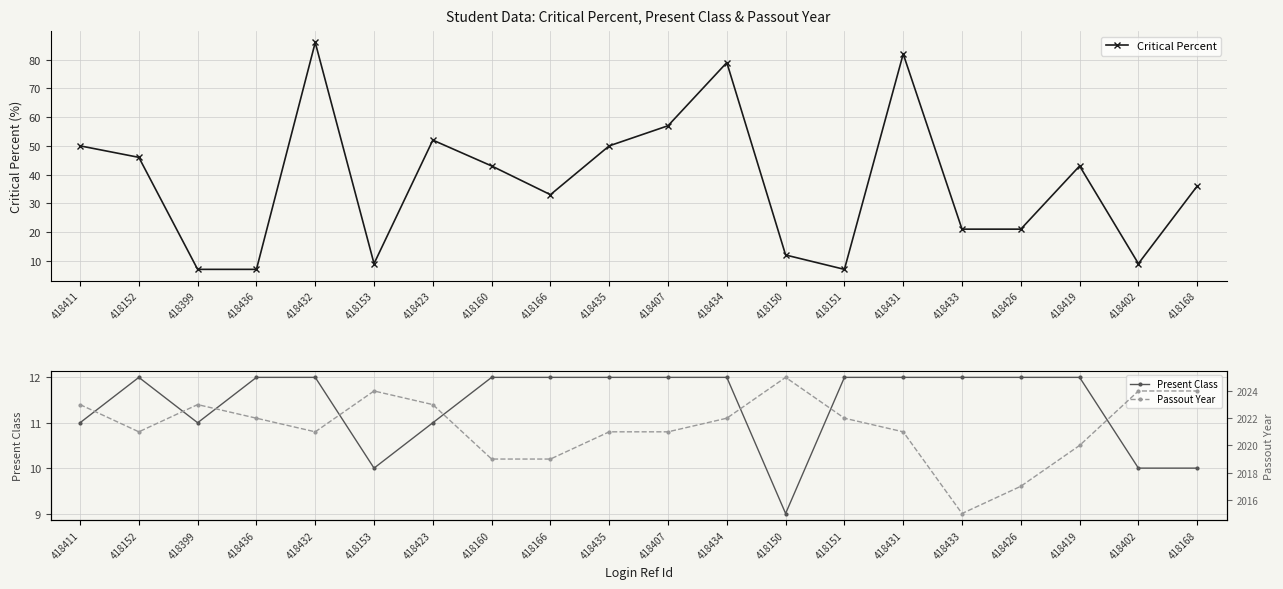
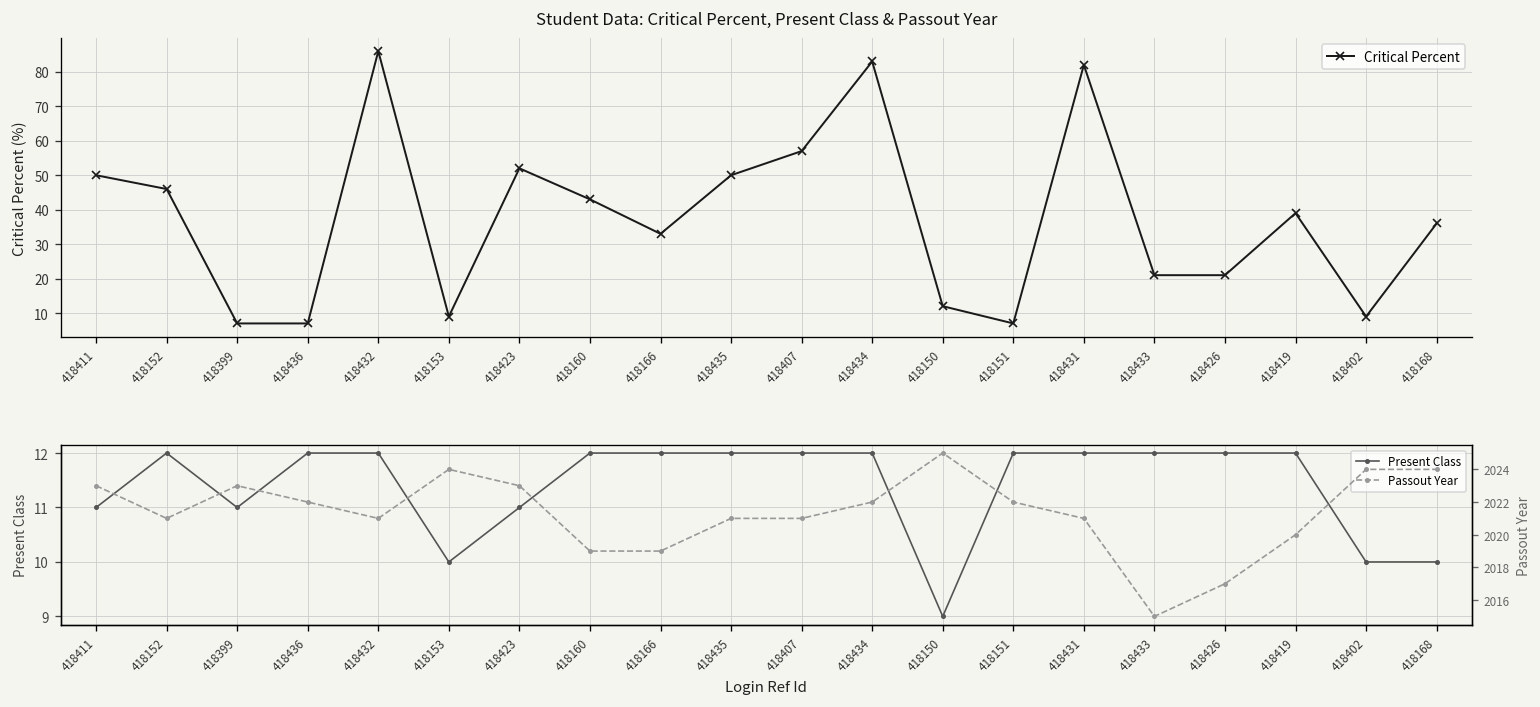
Student Data: Critical Percent, Present Class & Passout Year, 418434: 79 -> 83
Student Data: Critical Percent, Present Class & Passout Year, 418419: 43 -> 39
